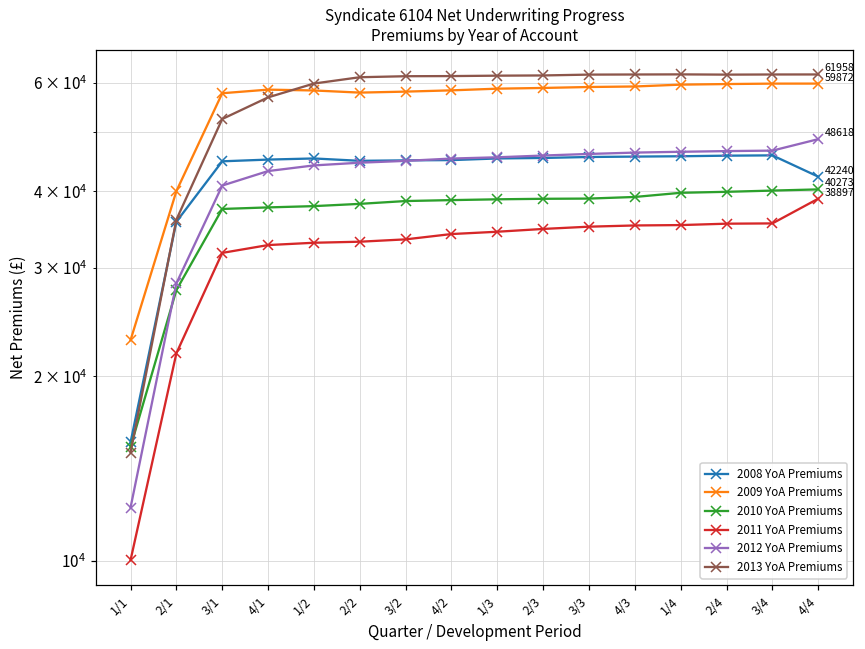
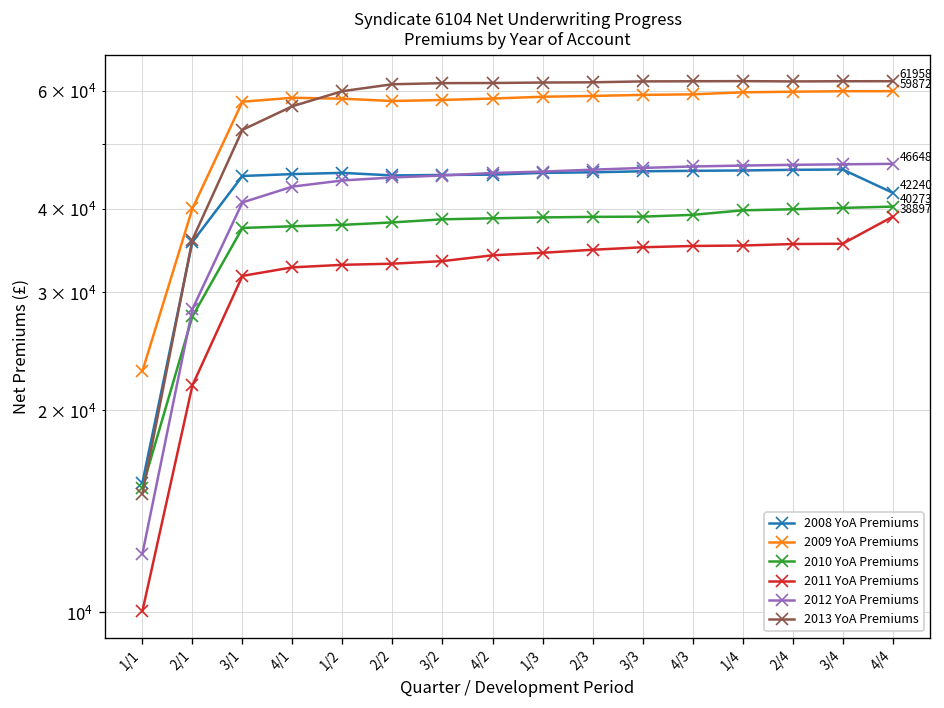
2012 YoA Premiums, 4/4: 48618 -> 46648
